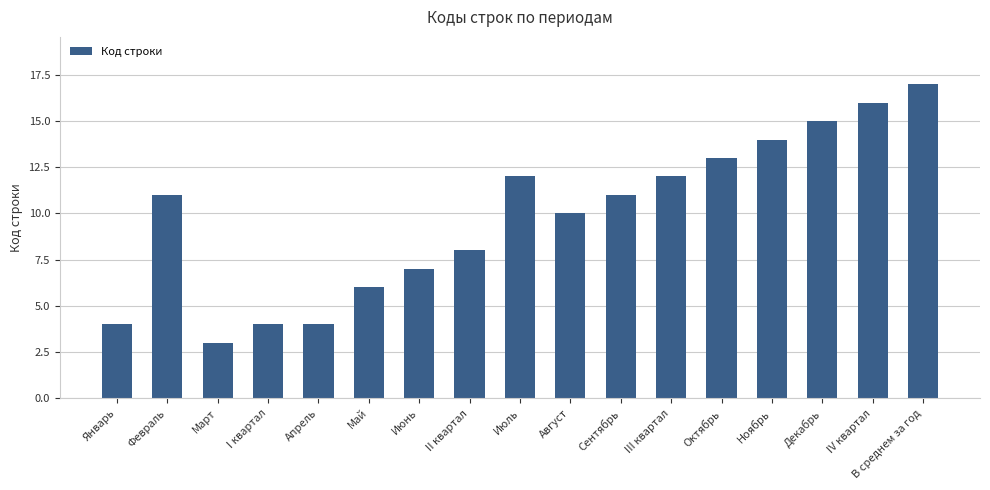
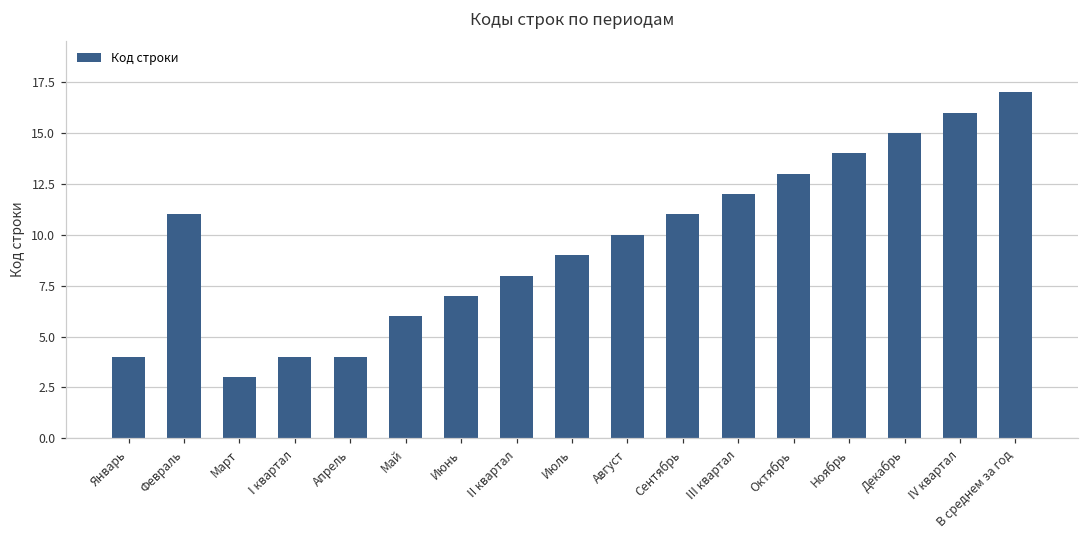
Июль: 12 -> 9
